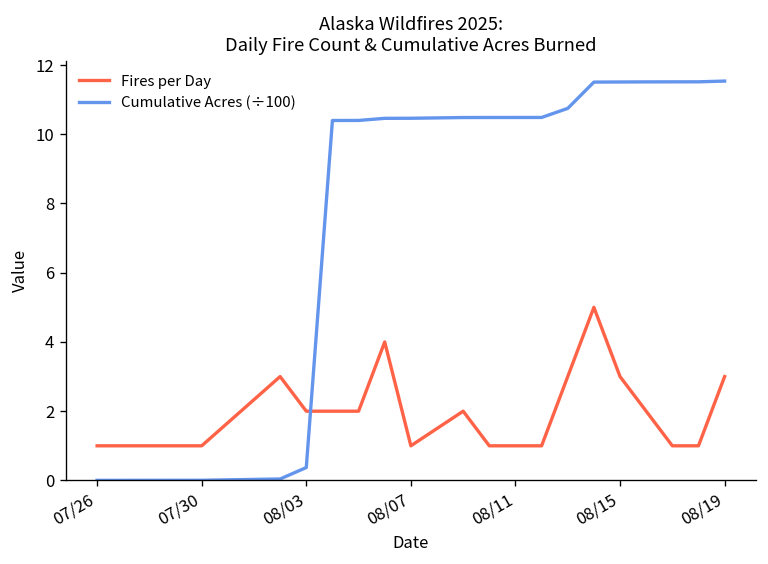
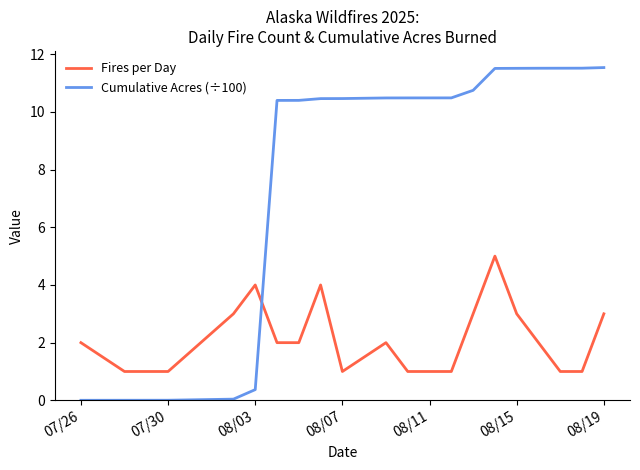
Fires per Day, 07/26: 1 -> 2
Fires per Day, 08/03: 2 -> 4
